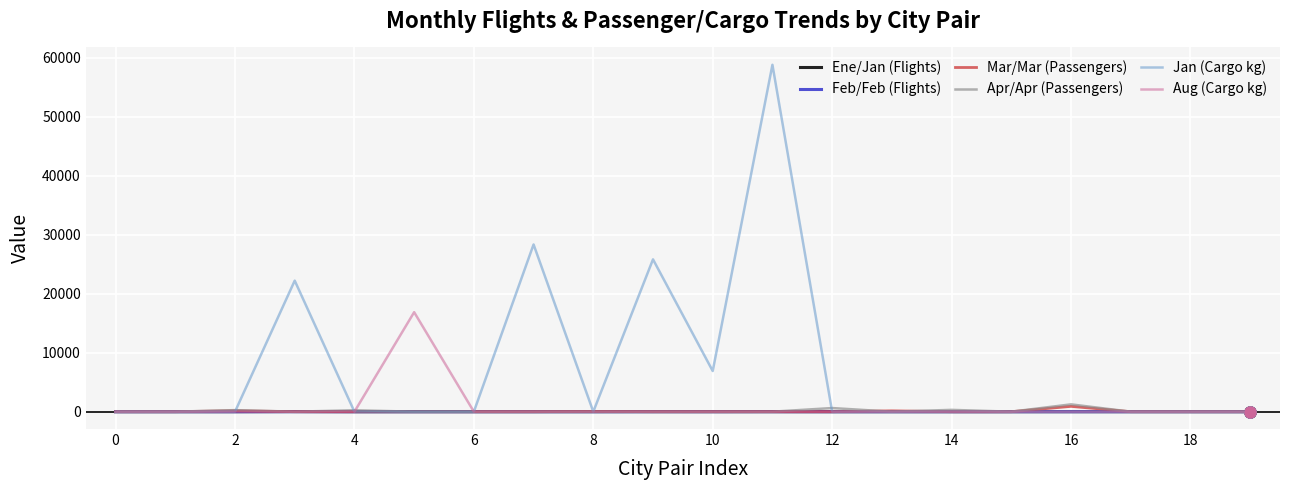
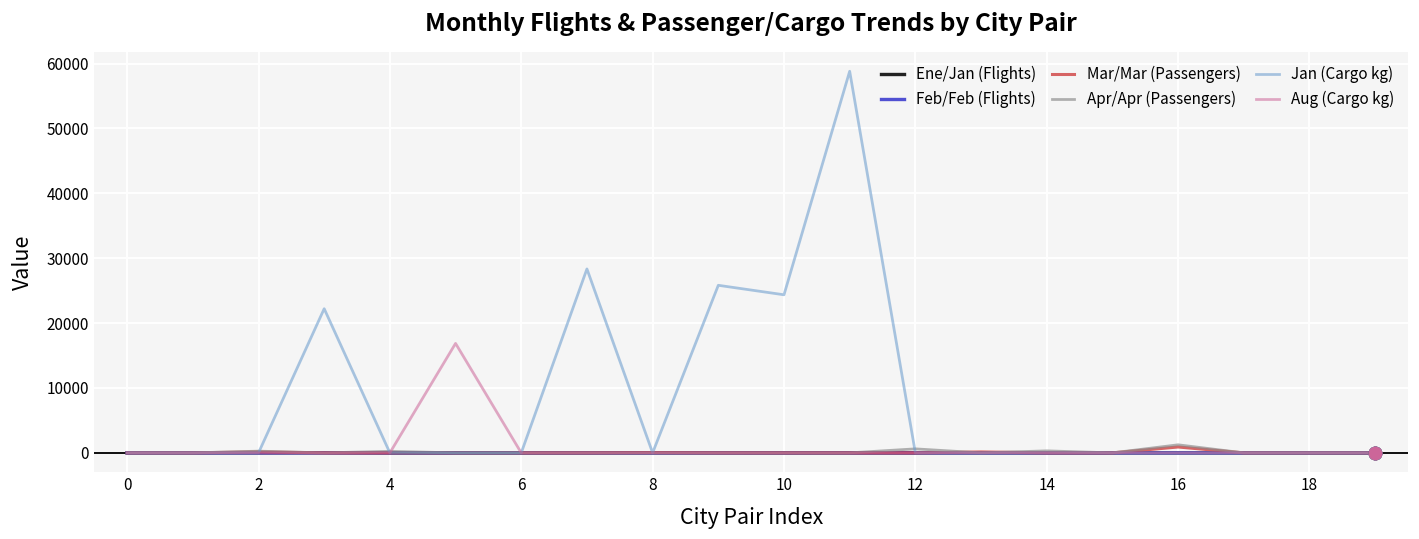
Jan (Cargo kg), 10: 7000 -> 24000
